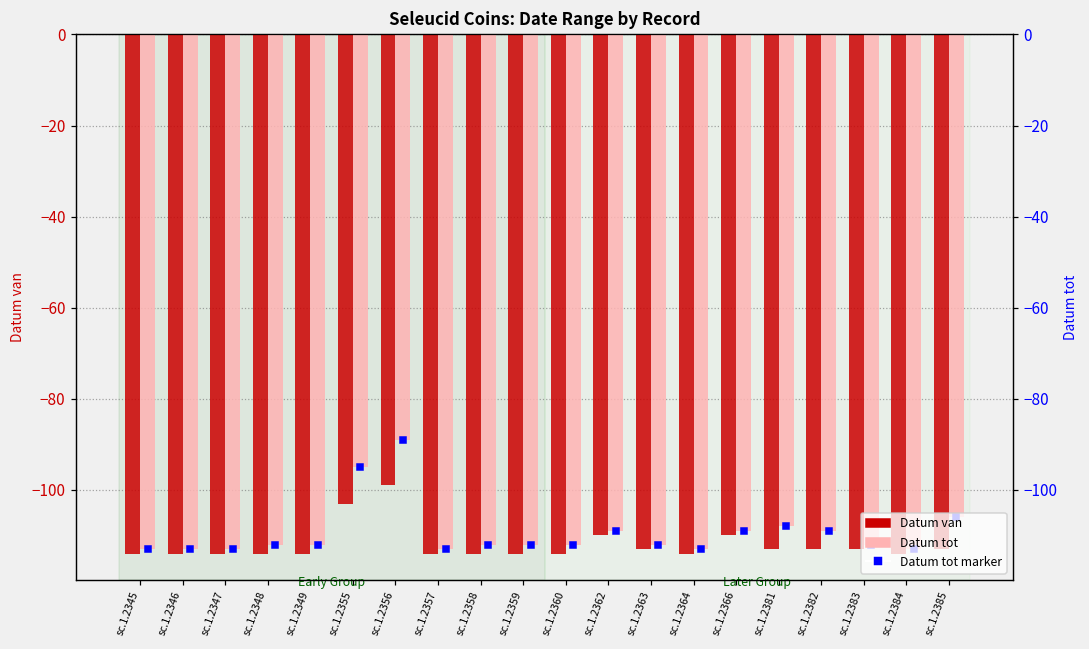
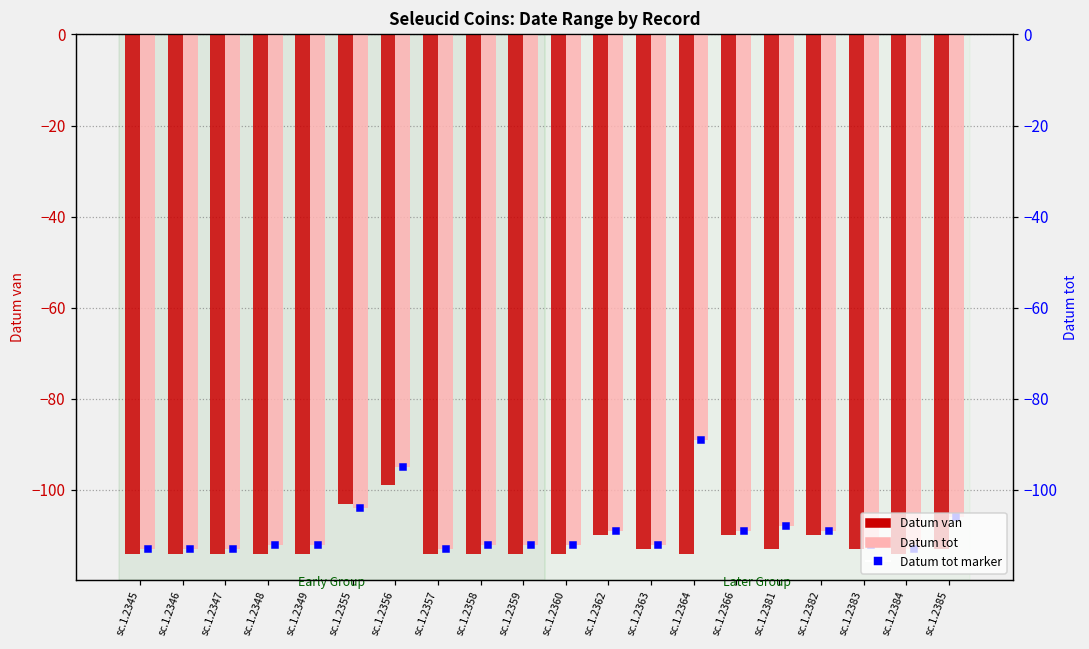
Datum tot, sc.1.2355: -95 -> -104
Datum tot, sc.1.2356: -89 -> -95
Datum tot, sc.1.2364: -113 -> -89
Datum van, sc.1.2382: -113 -> -110
